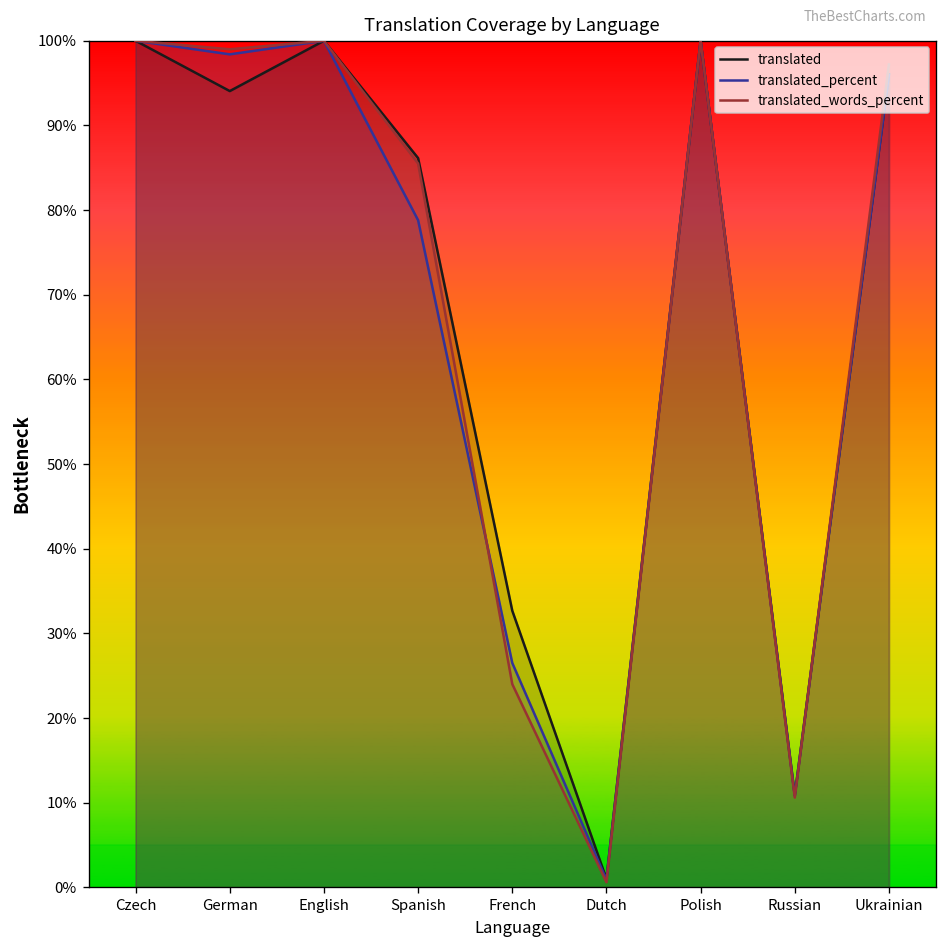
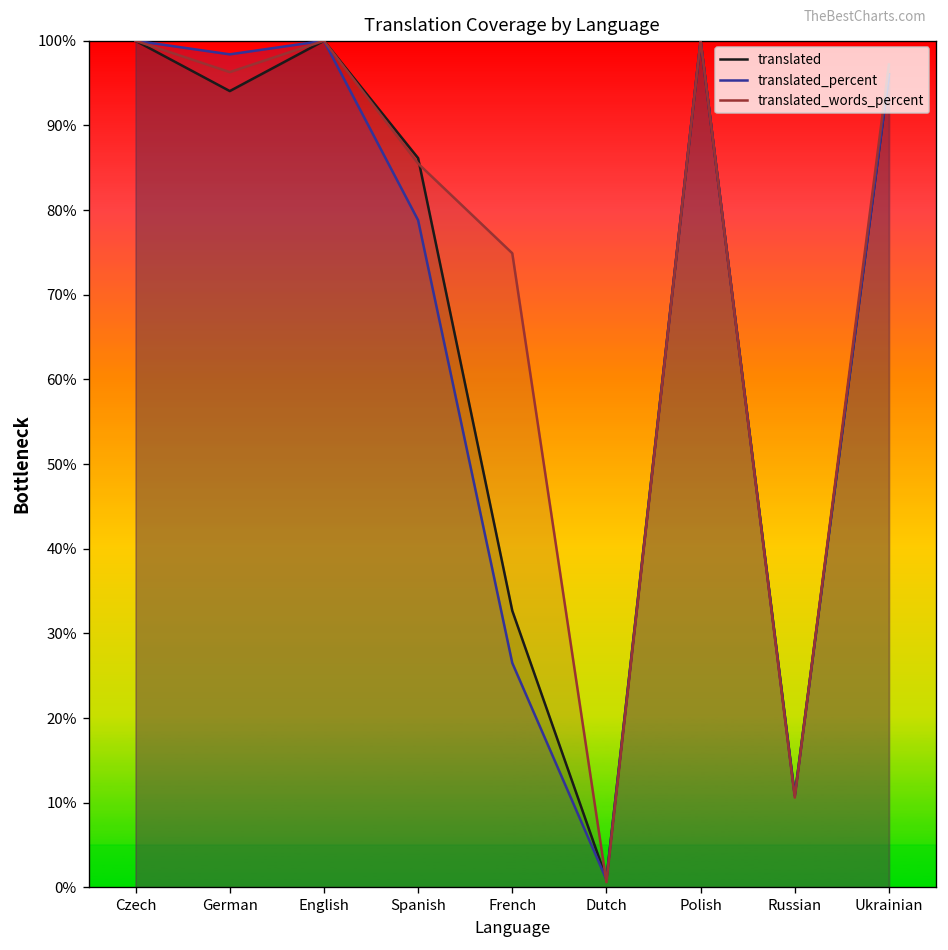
translated_words_percent, German: 99% -> 96%
translated_words_percent, French: 24% -> 75%
